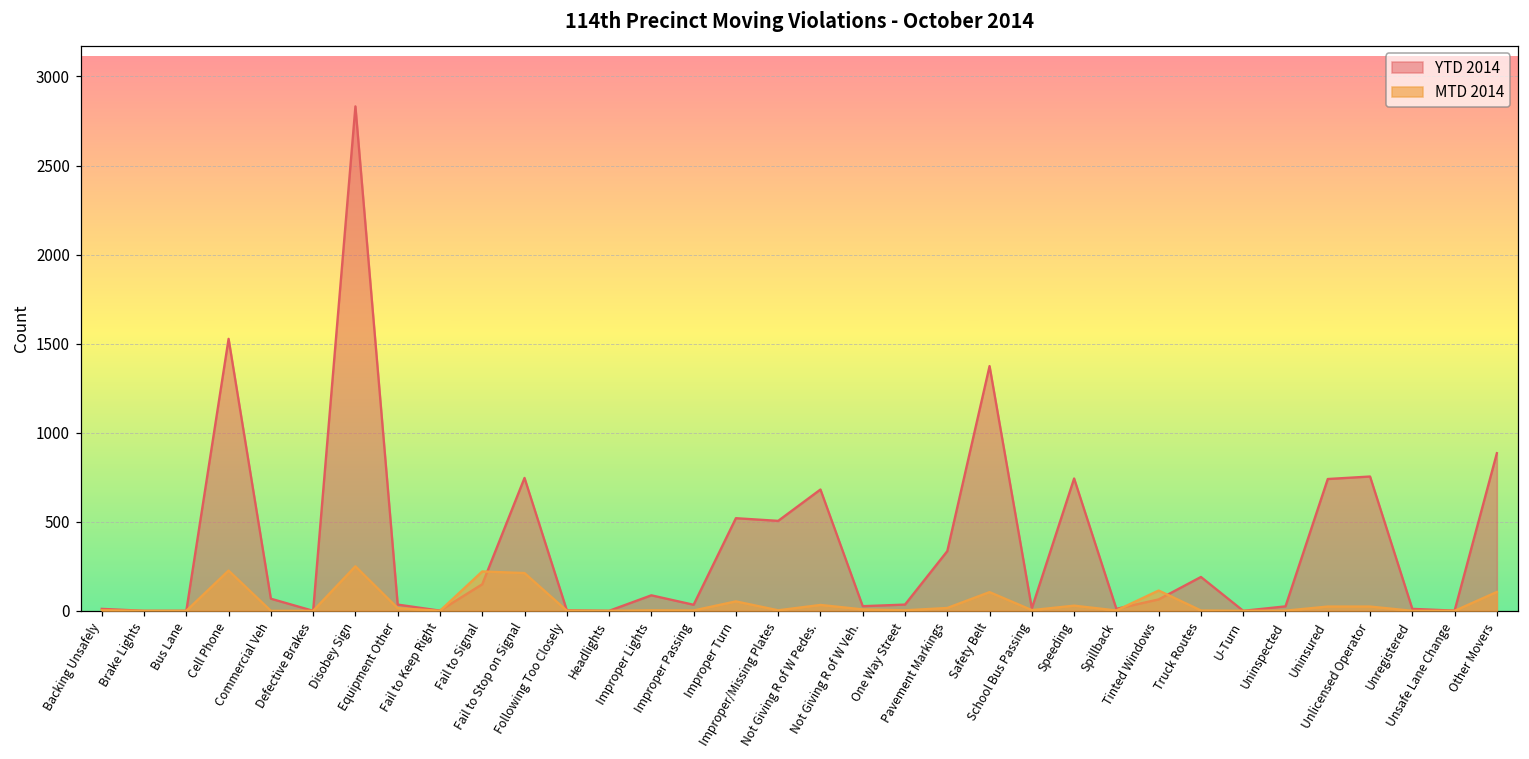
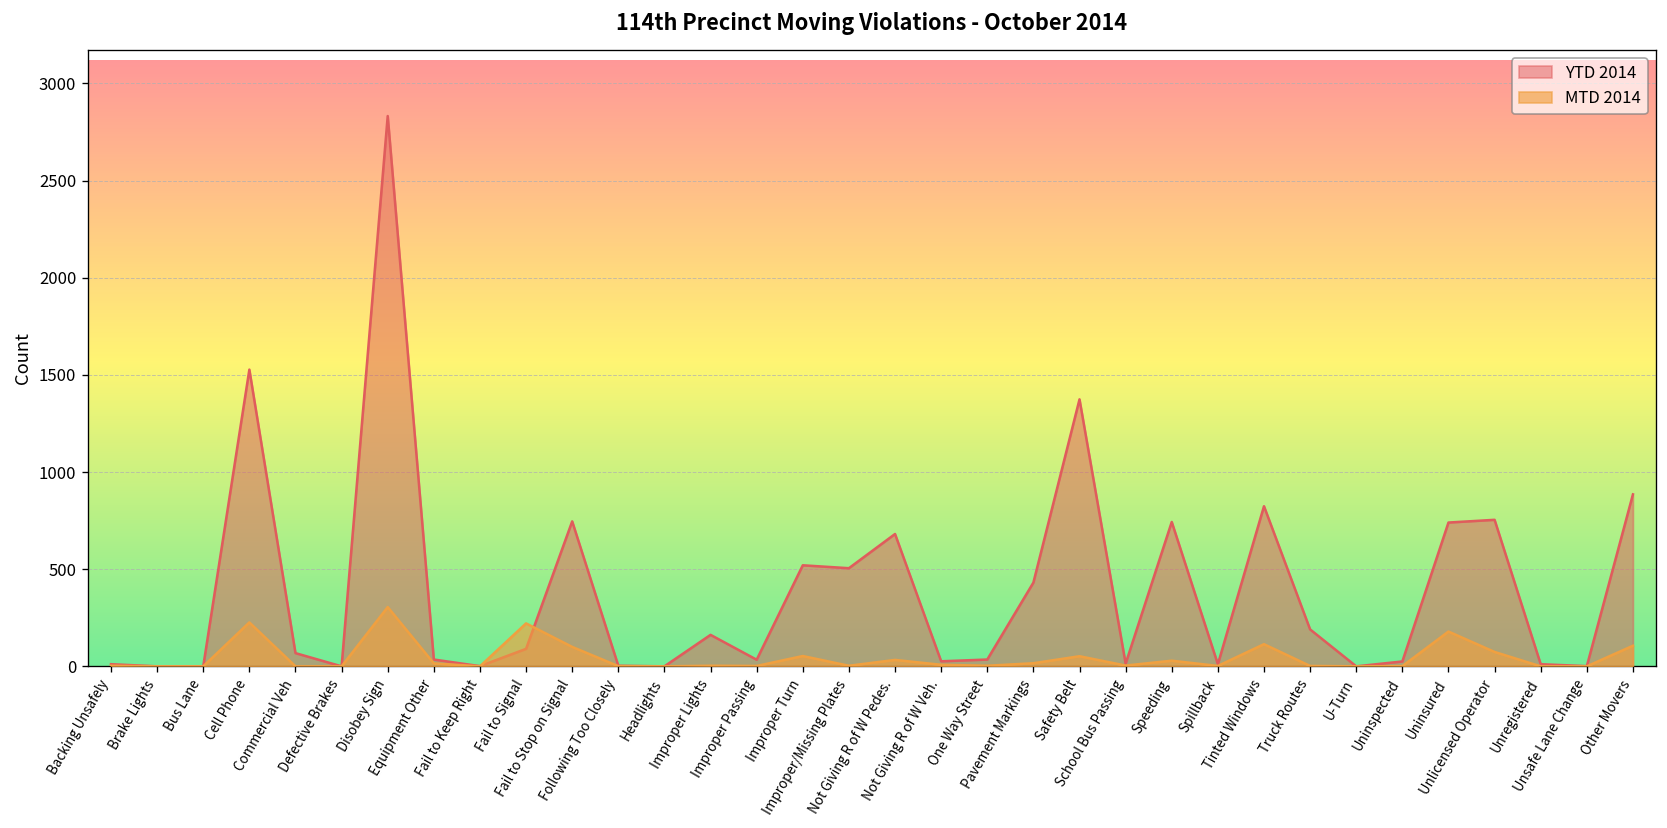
MTD 2014, Disobey Sign: 250 -> 310
YTD 2014, Fail to Signal: 150 -> 90
MTD 2014, Fail to Stop on Signal: 210 -> 100
YTD 2014, Improper Lights: 90 -> 160
YTD 2014, Pavement Markings: 340 -> 430
MTD 2014, Safety Belt: 110 -> 50
YTD 2014, Tinted Windows: 60 -> 820
MTD 2014, Uninsured: 20 -> 180
MTD 2014, Unlicensed Operator: 20 -> 70
